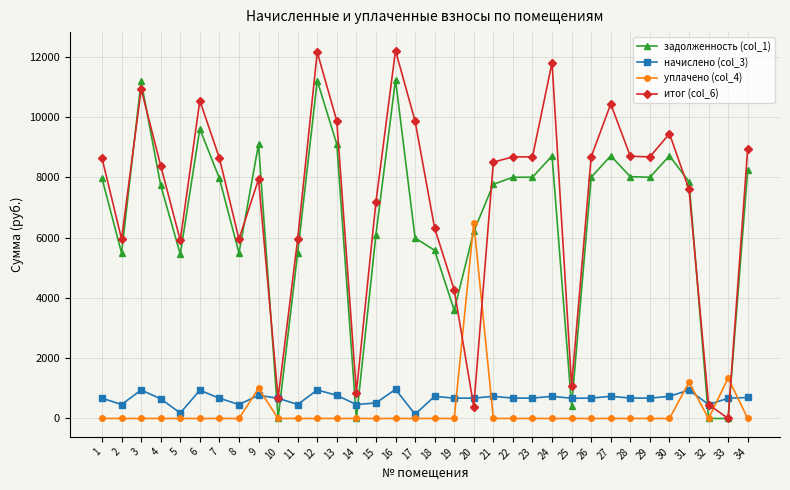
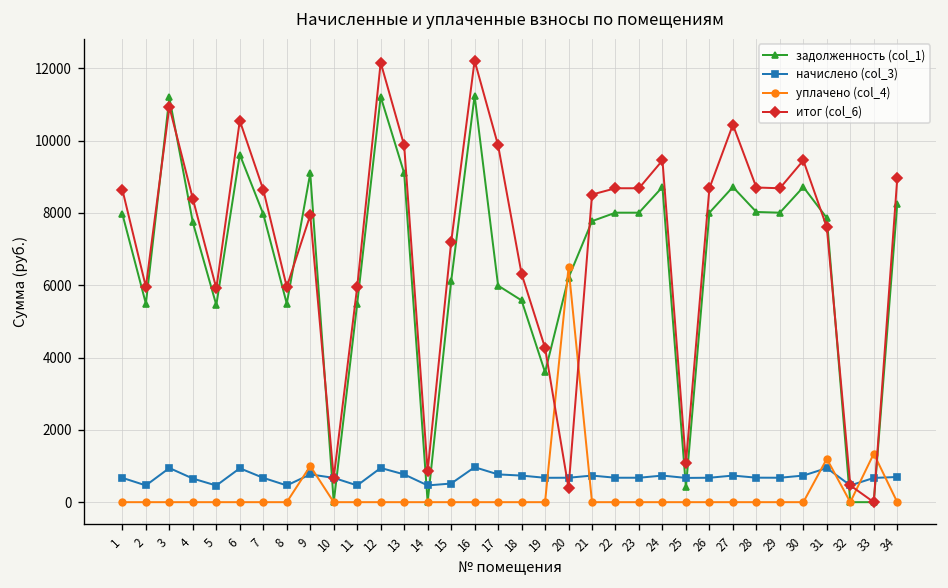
начислено (col_3), 5: 200 -> 500
начислено (col_3), 17: 100 -> 800
итог (col_6), 24: 11800 -> 9500
